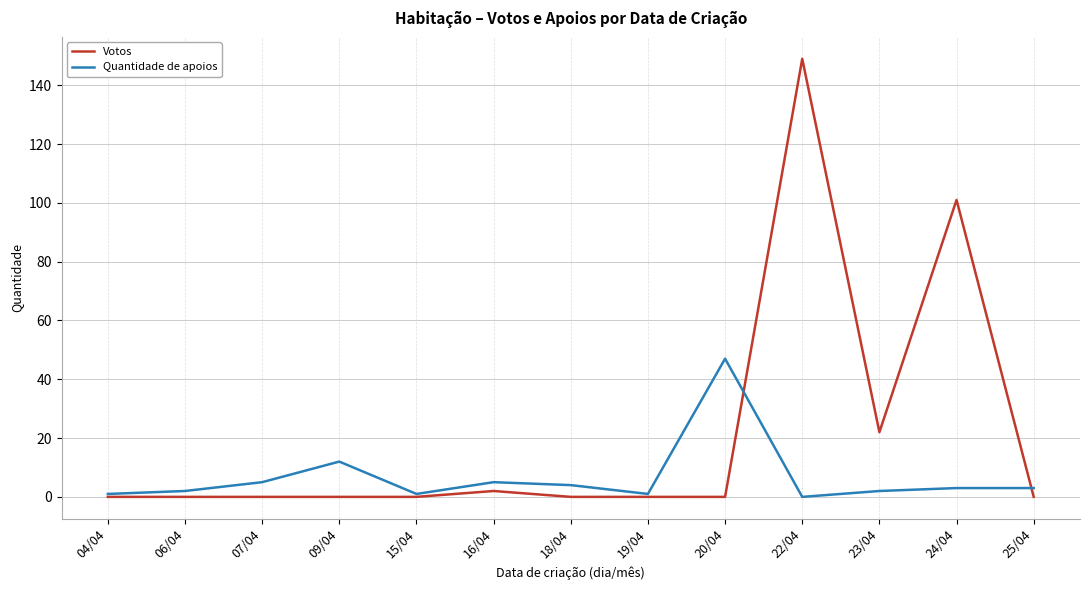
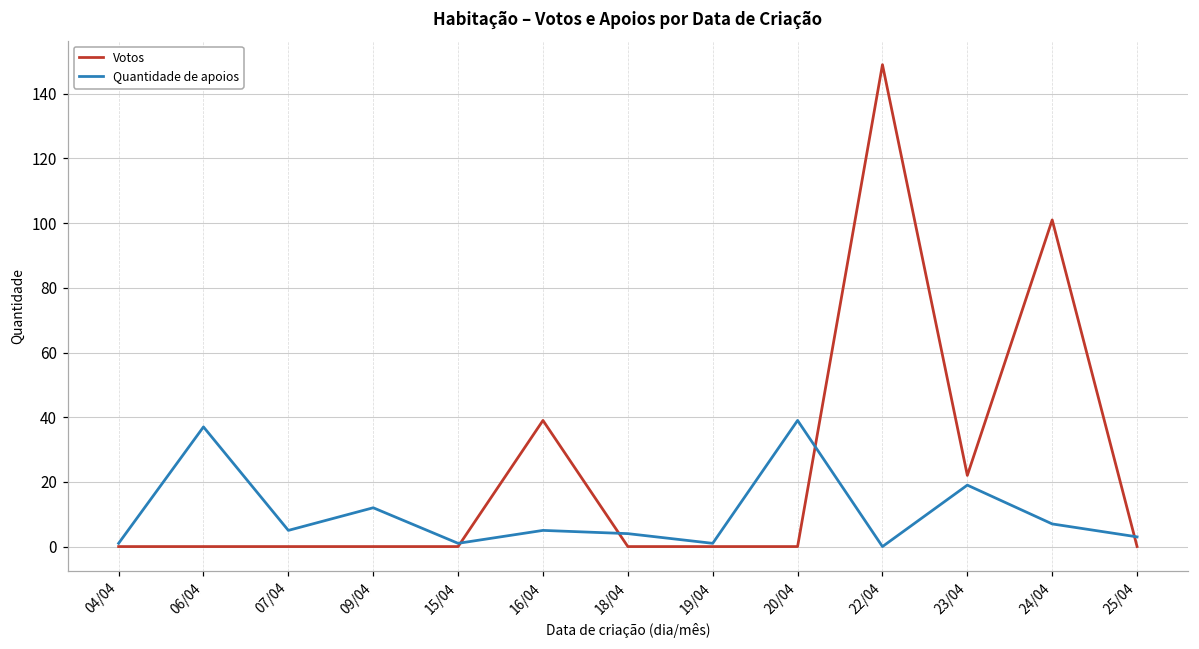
Quantidade de apoios, 06/04: 2 -> 37
Votos, 16/04: 2 -> 39
Quantidade de apoios, 20/04: 47 -> 39
Quantidade de apoios, 23/04: 2 -> 19
Quantidade de apoios, 24/04: 3 -> 7
